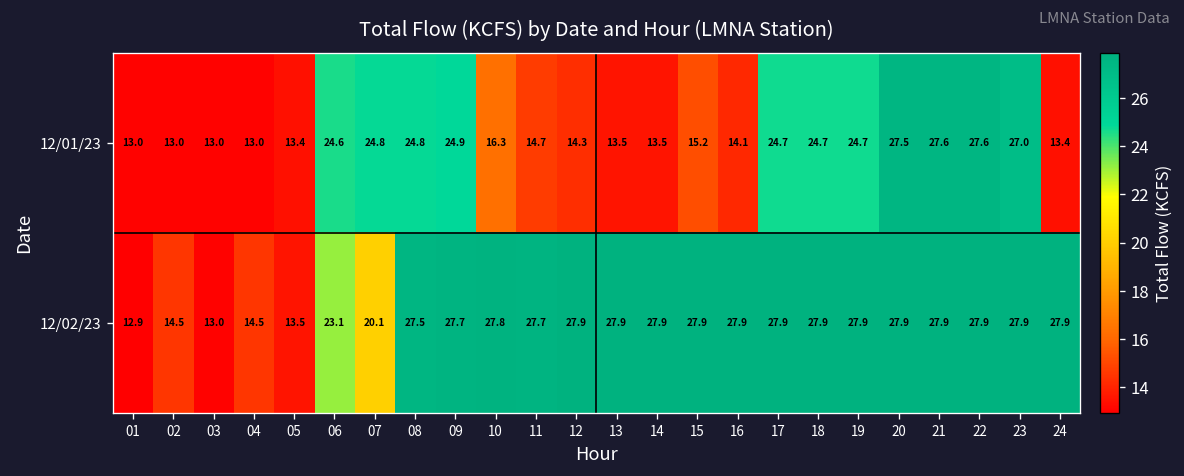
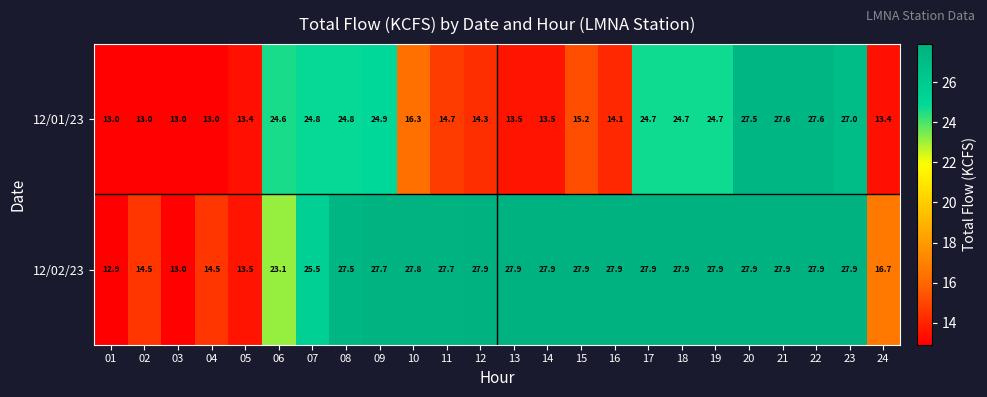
12/02/23, 07: 20.1 -> 25.5
12/02/23, 24: 27.9 -> 16.7
